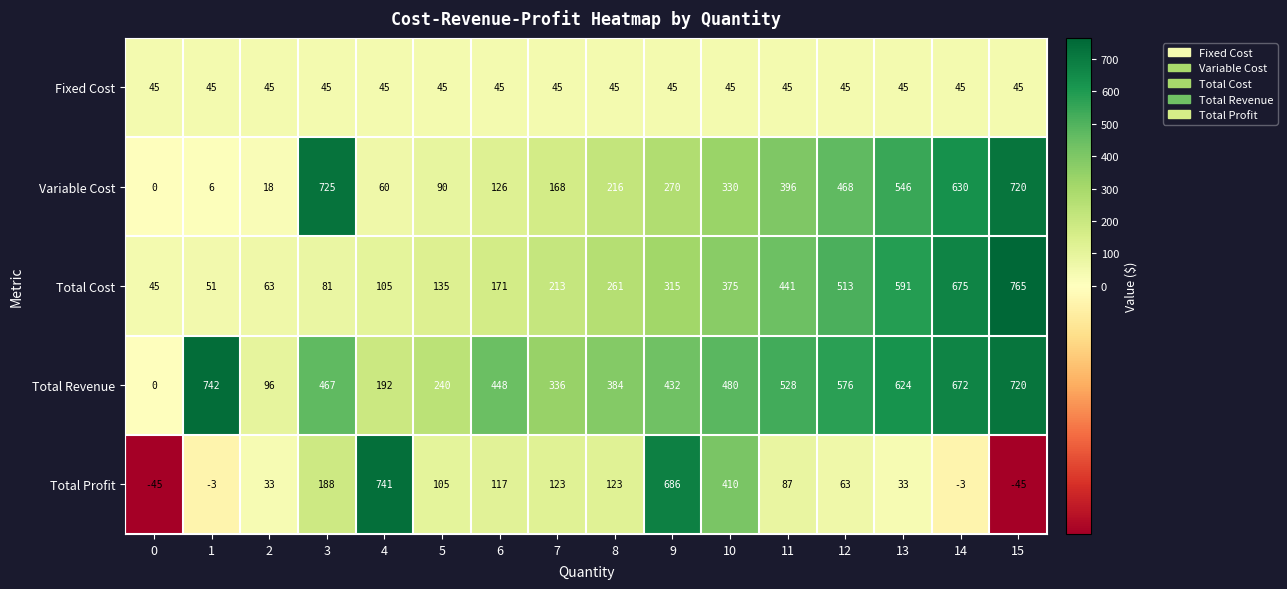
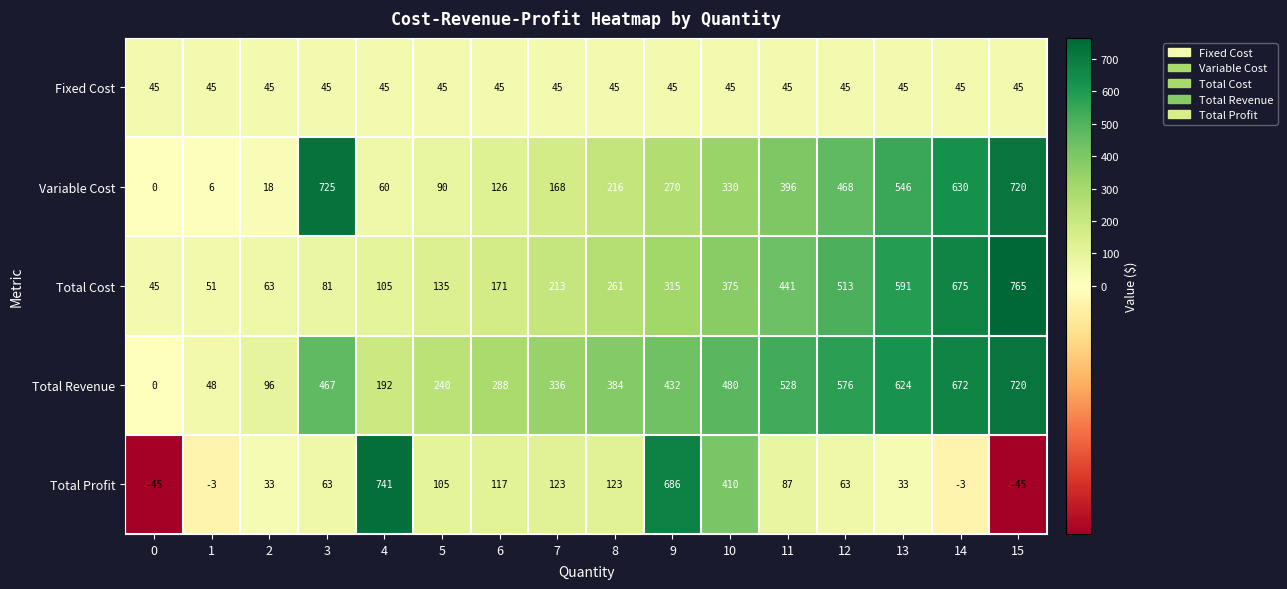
Total Revenue, 1: 742 -> 48
Total Revenue, 6: 448 -> 288
Total Profit, 3: 188 -> 63
